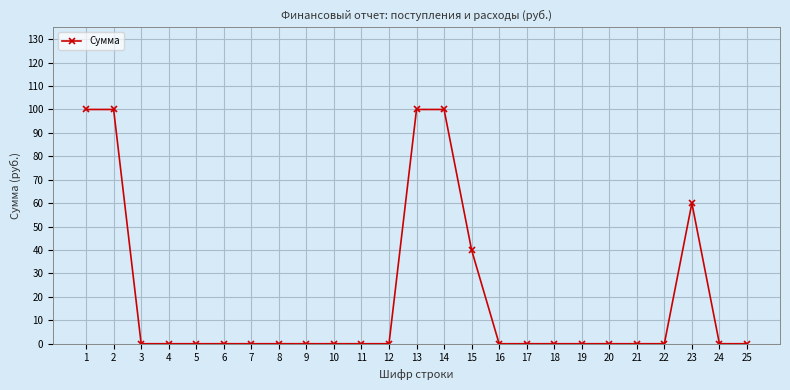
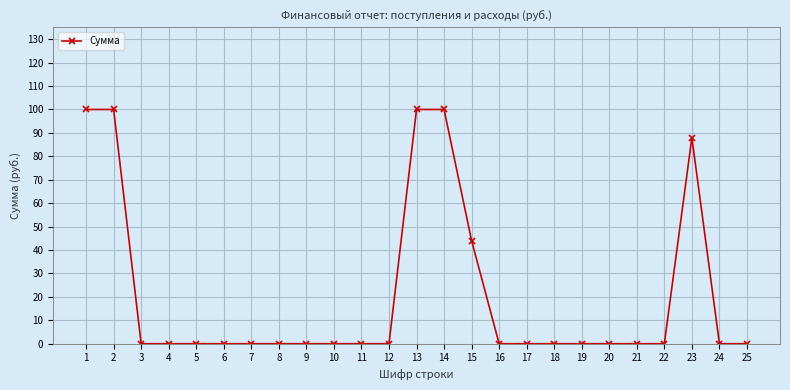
15: 40 -> 44
23: 60 -> 88
